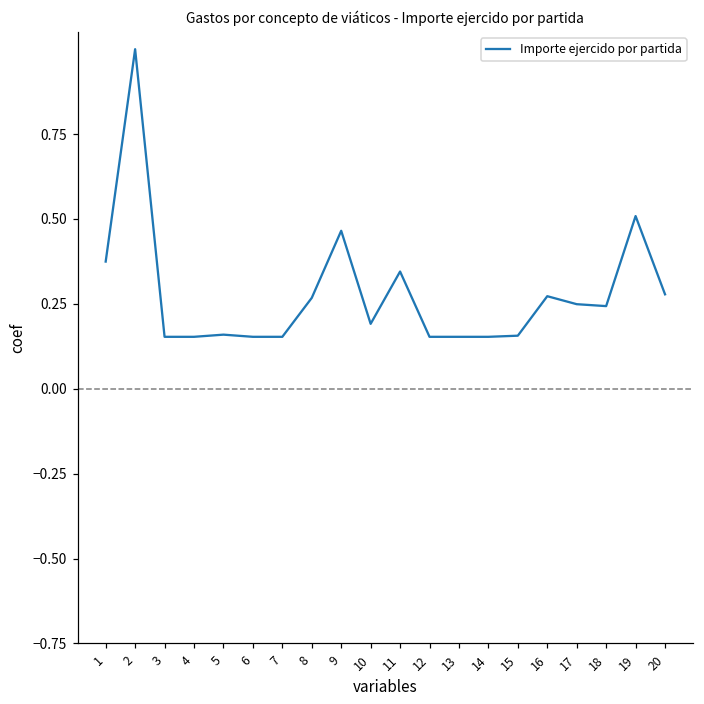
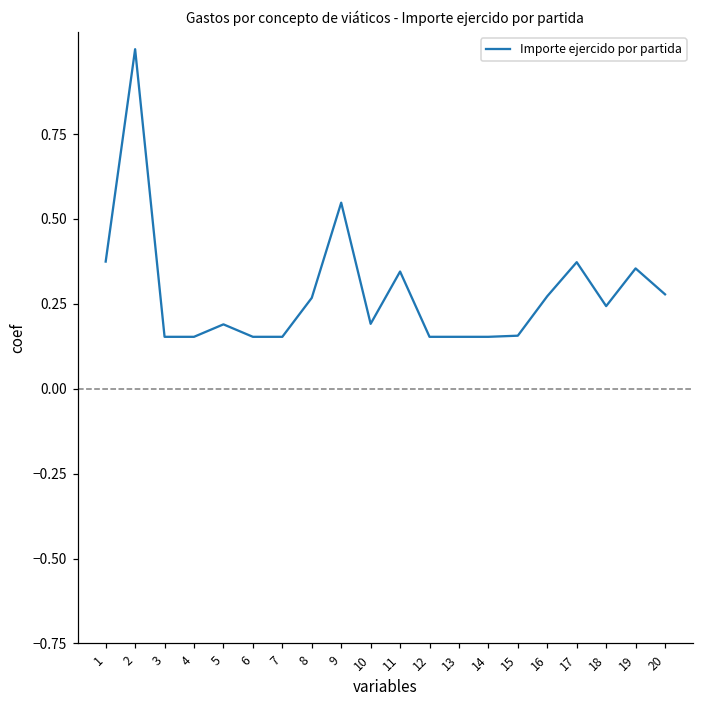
5: 0.16 -> 0.19
9: 0.47 -> 0.55
17: 0.25 -> 0.37
19: 0.51 -> 0.35
